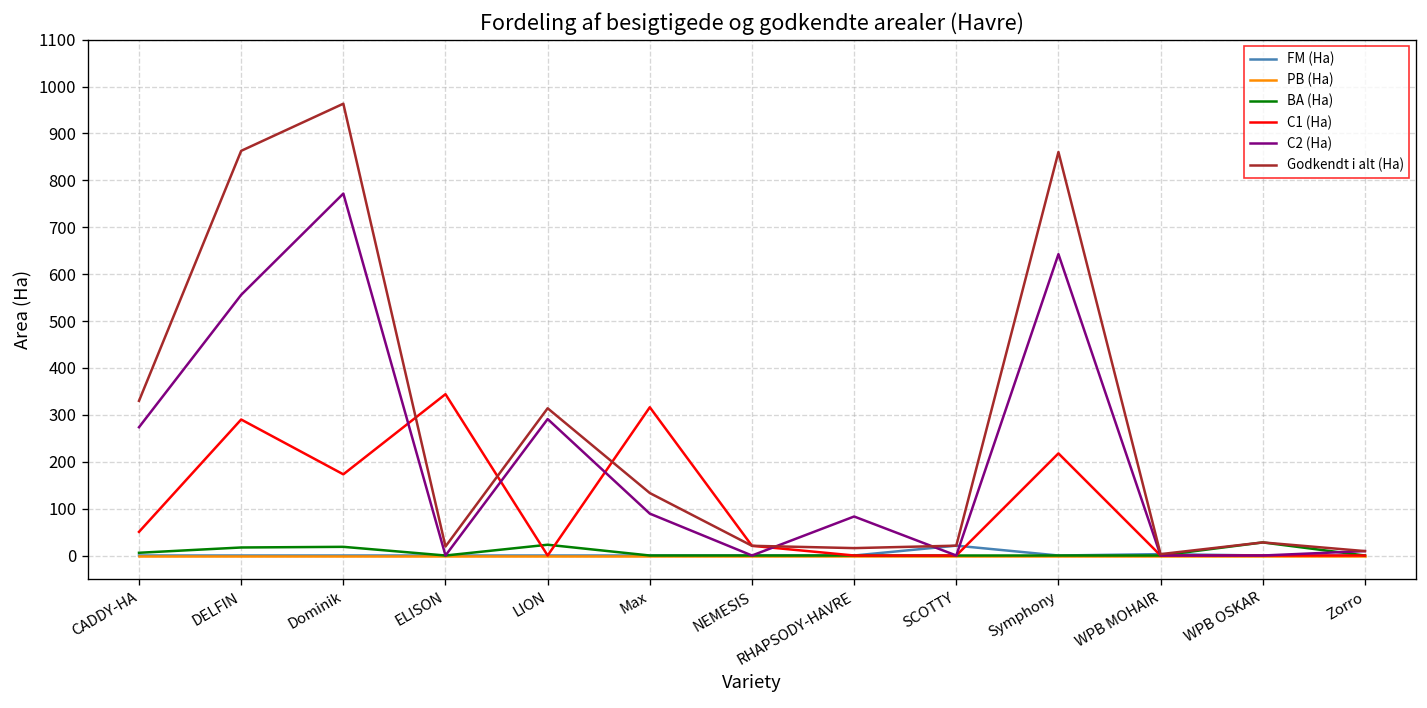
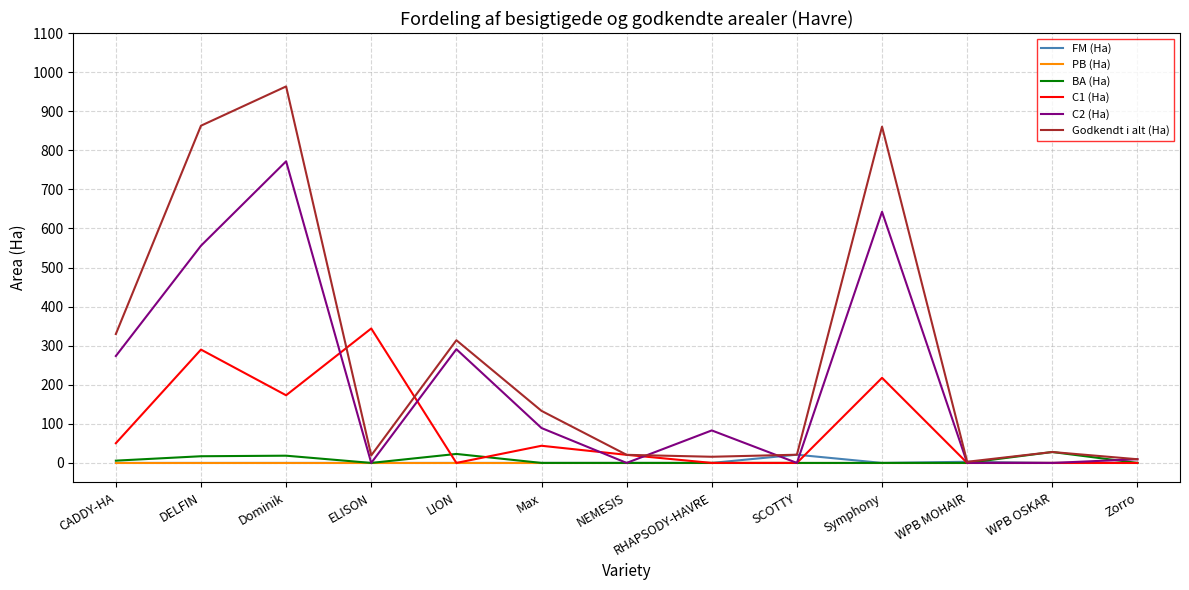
C1 (Ha), Max: 320 -> 40
